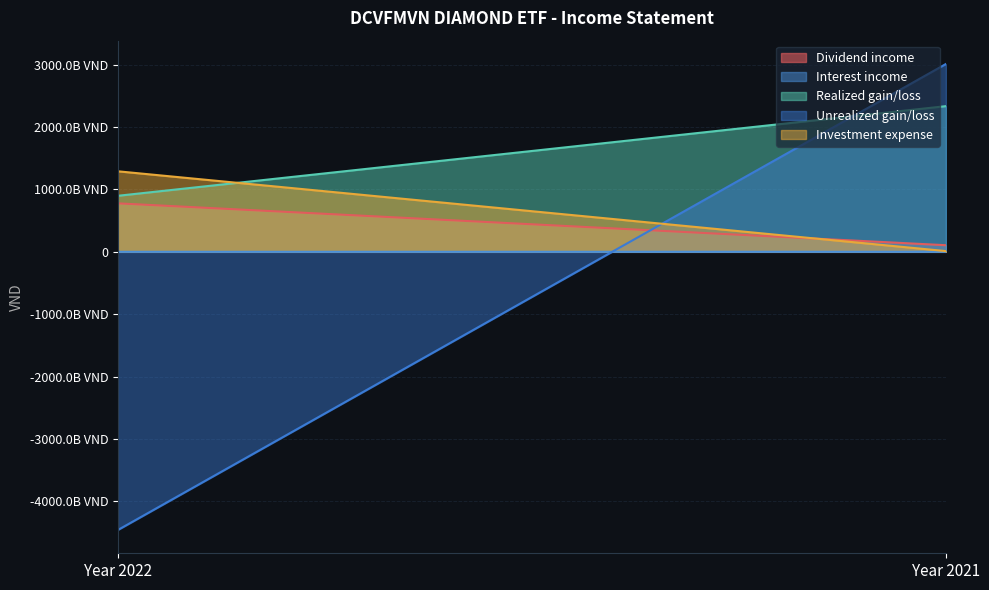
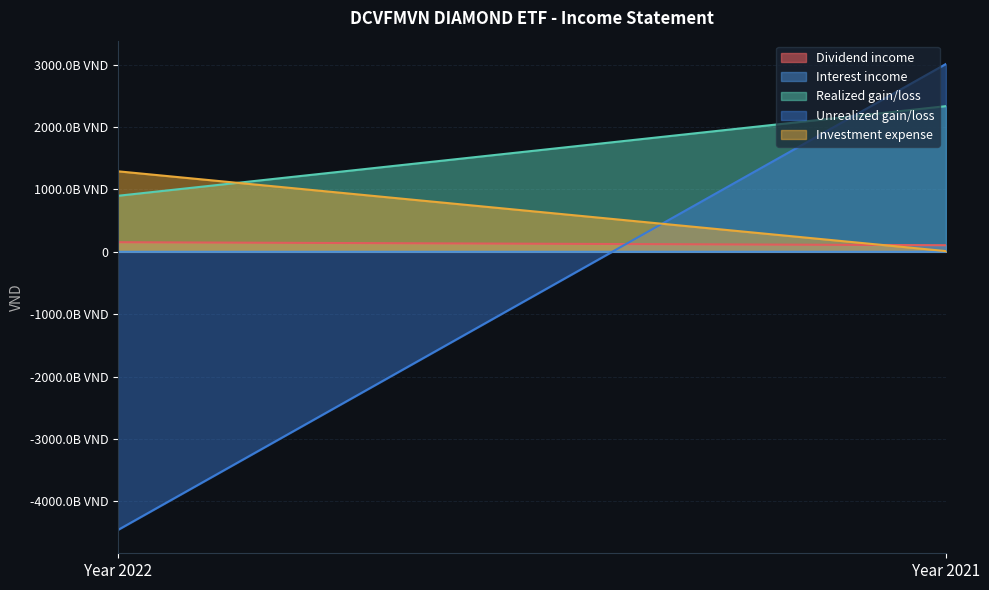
Dividend income, Year 2022: 800B VND -> 200B VND
